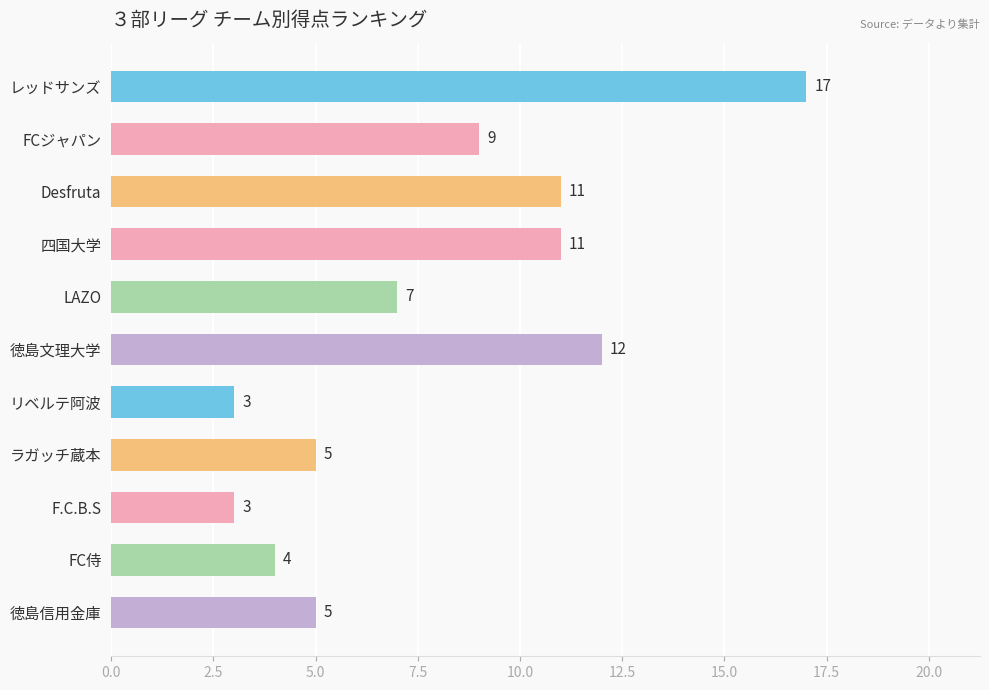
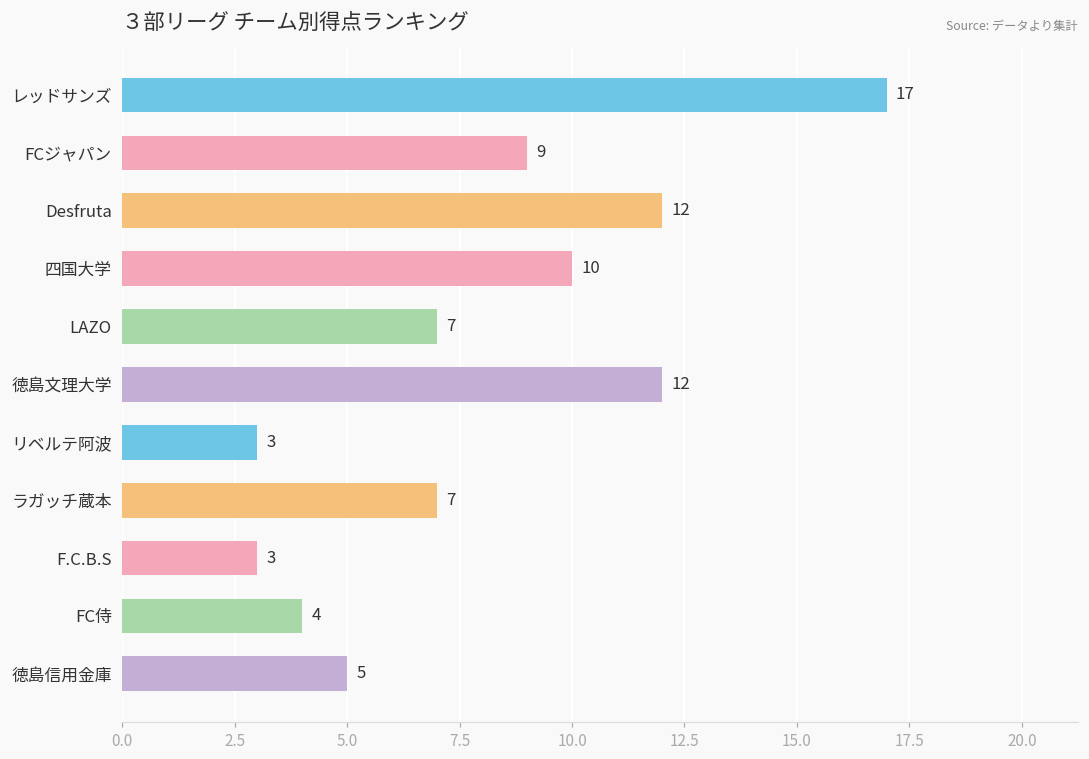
Desfruta: 11 -> 12
四国大学: 11 -> 10
ラガッチ蔵本: 5 -> 7
